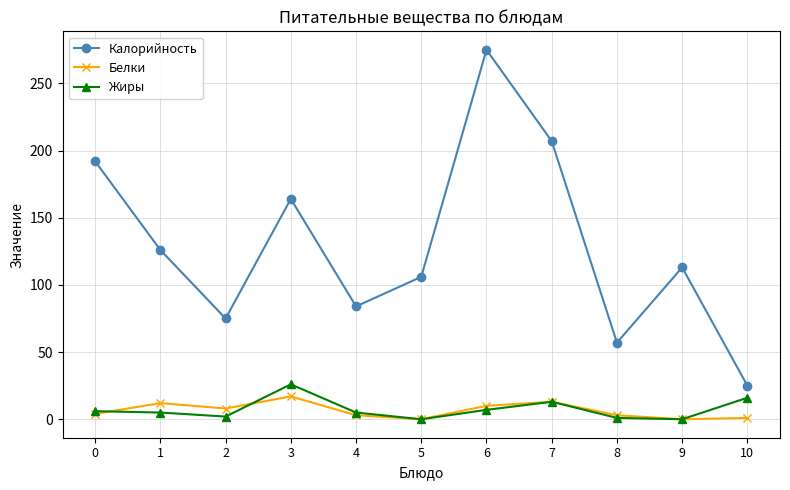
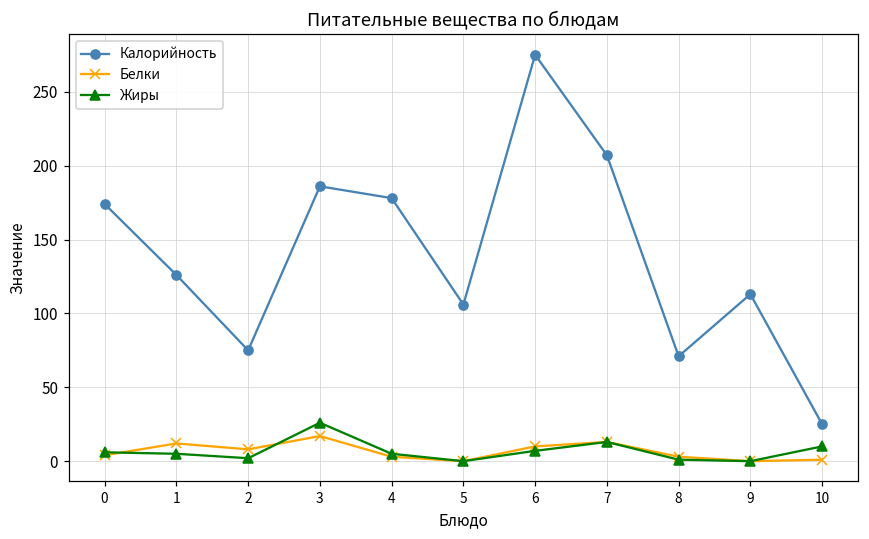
Калорийность, 0: 192 -> 174
Калорийность, 3: 164 -> 186
Калорийность, 4: 84 -> 178
Калорийность, 8: 57 -> 71
Жиры, 10: 16 -> 10
